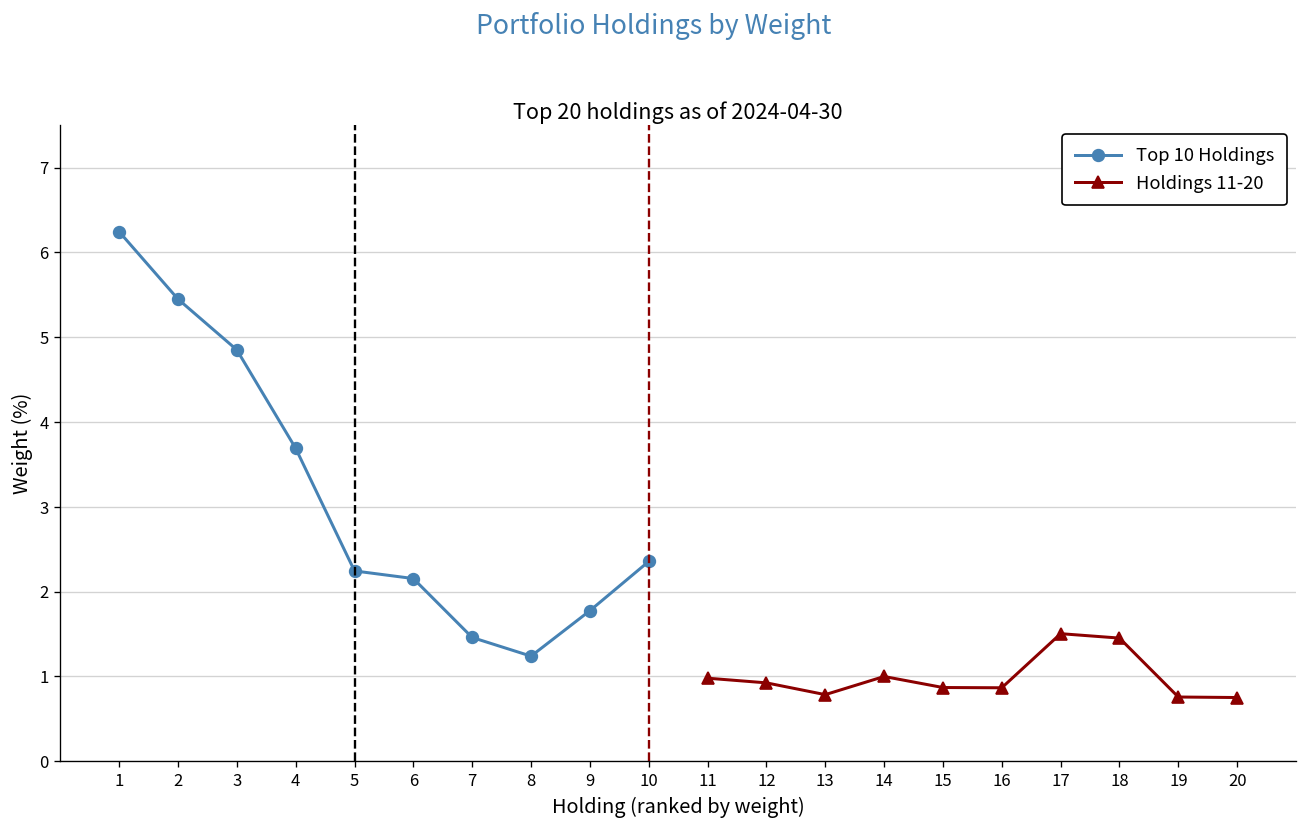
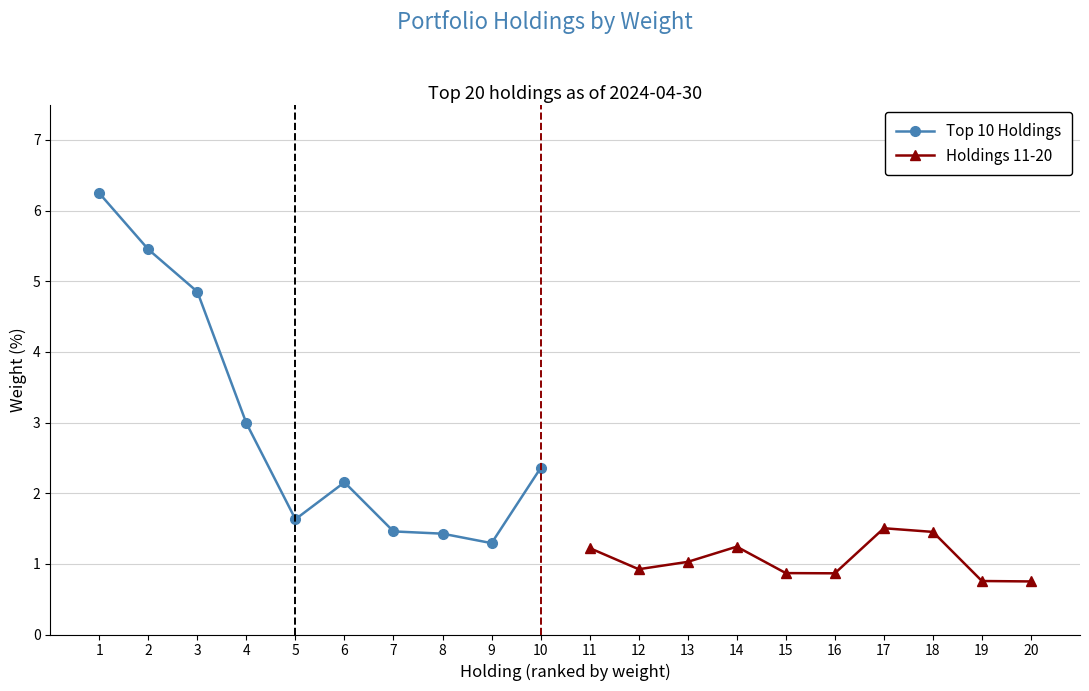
Top 10 Holdings, 4: 3.7 -> 3.0
Top 10 Holdings, 5: 2.2 -> 1.6
Top 10 Holdings, 8: 1.2 -> 1.4
Top 10 Holdings, 9: 1.8 -> 1.3
Holdings 11-20, 11: 1.0 -> 1.2
Holdings 11-20, 13: 0.8 -> 1.0
Holdings 11-20, 14: 1.0 -> 1.2
